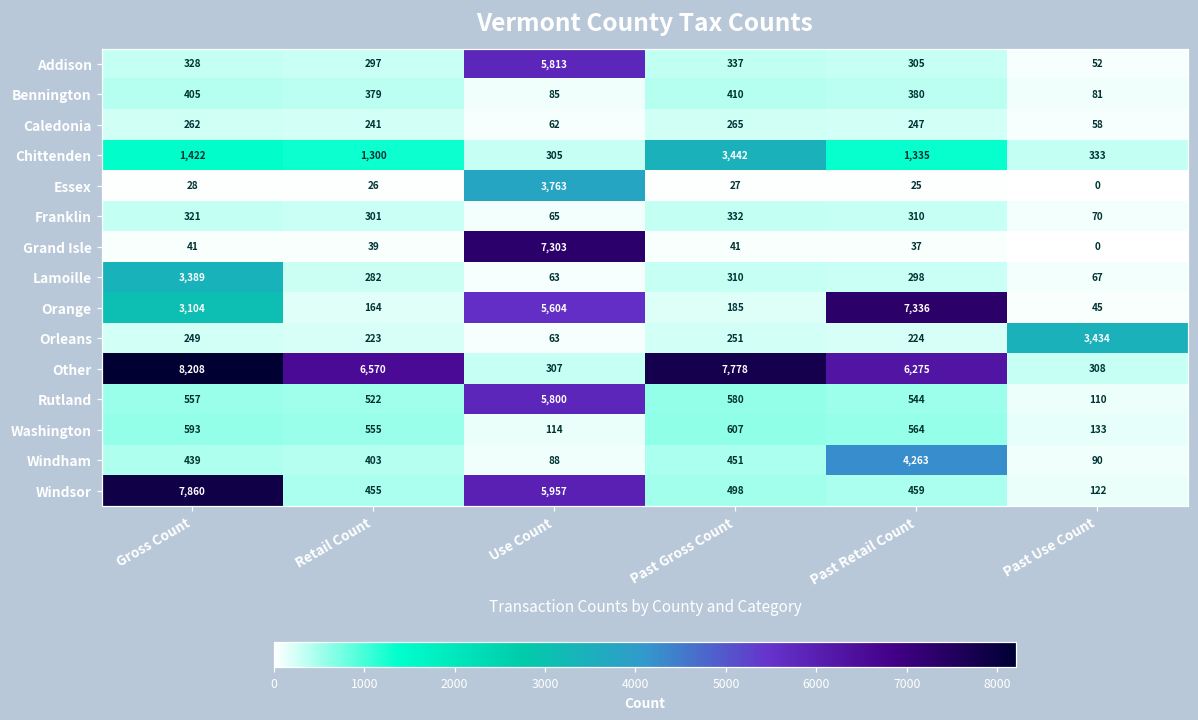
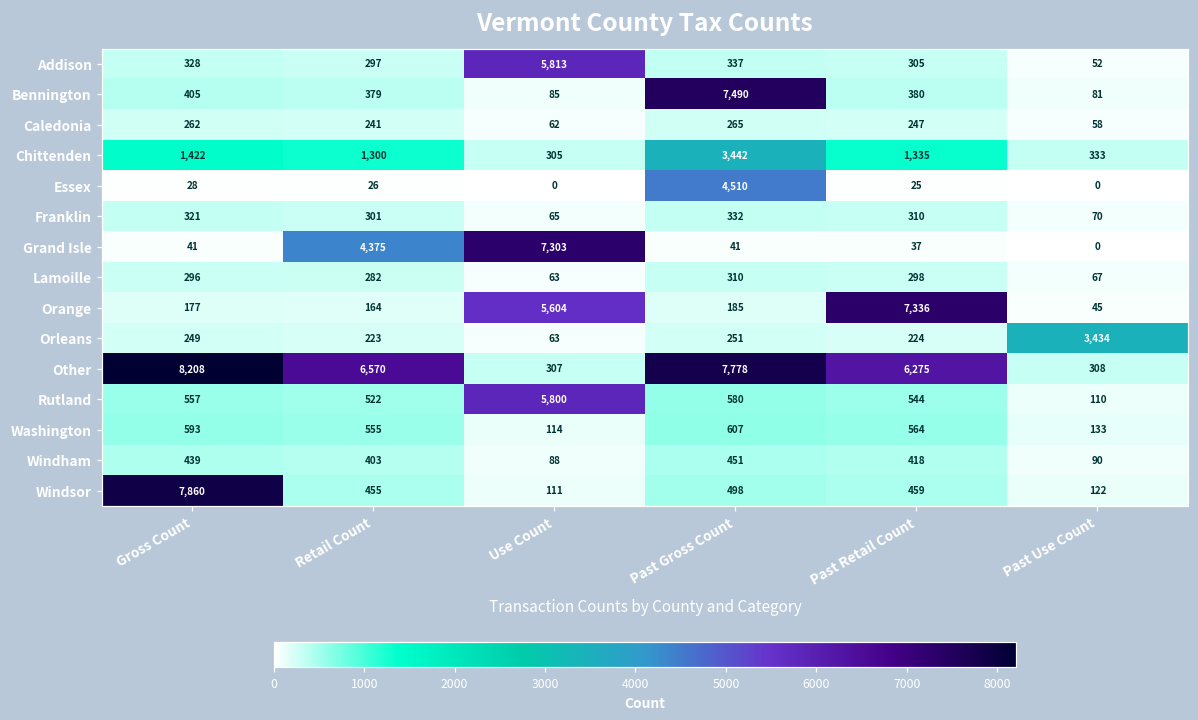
Bennington, Past Gross Count: 410 -> 7,490
Essex, Use Count: 3,763 -> 0
Essex, Past Gross Count: 27 -> 4,510
Grand Isle, Retail Count: 39 -> 4,375
Lamoille, Gross Count: 3,389 -> 296
Orange, Gross Count: 3,104 -> 177
Windham, Past Retail Count: 4,263 -> 418
Windsor, Use Count: 5,957 -> 111
